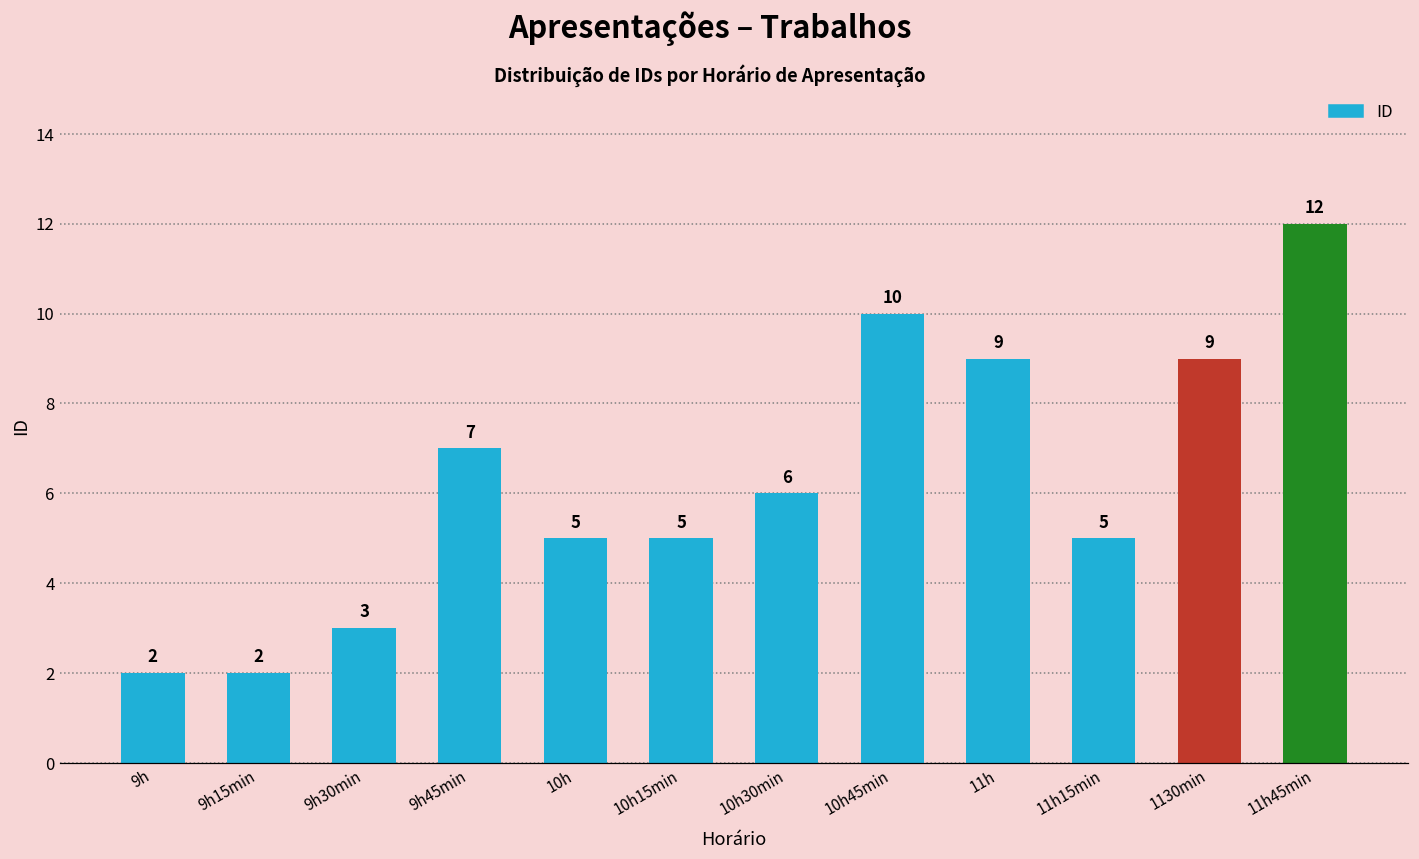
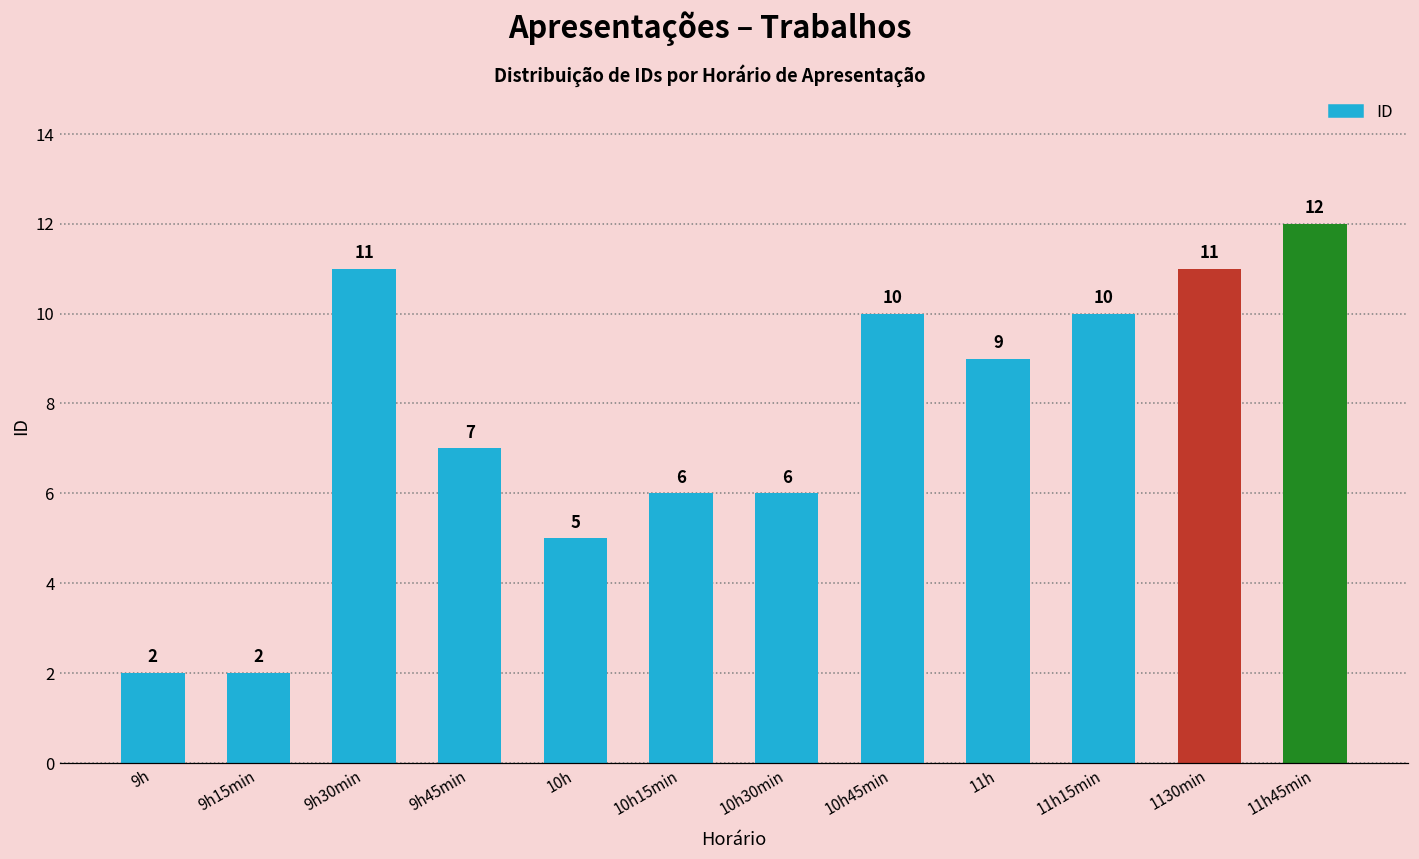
9h30min: 3 -> 11
10h15min: 5 -> 6
11h15min: 5 -> 10
1130min: 9 -> 11
